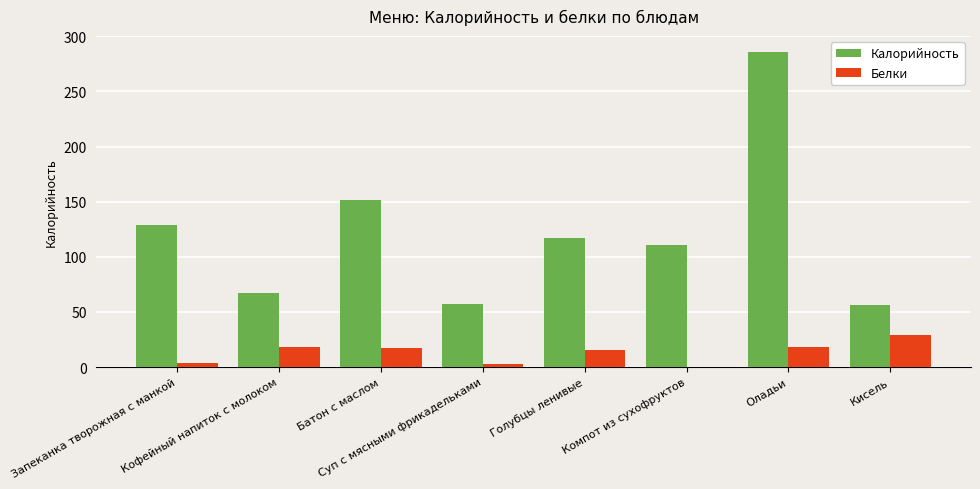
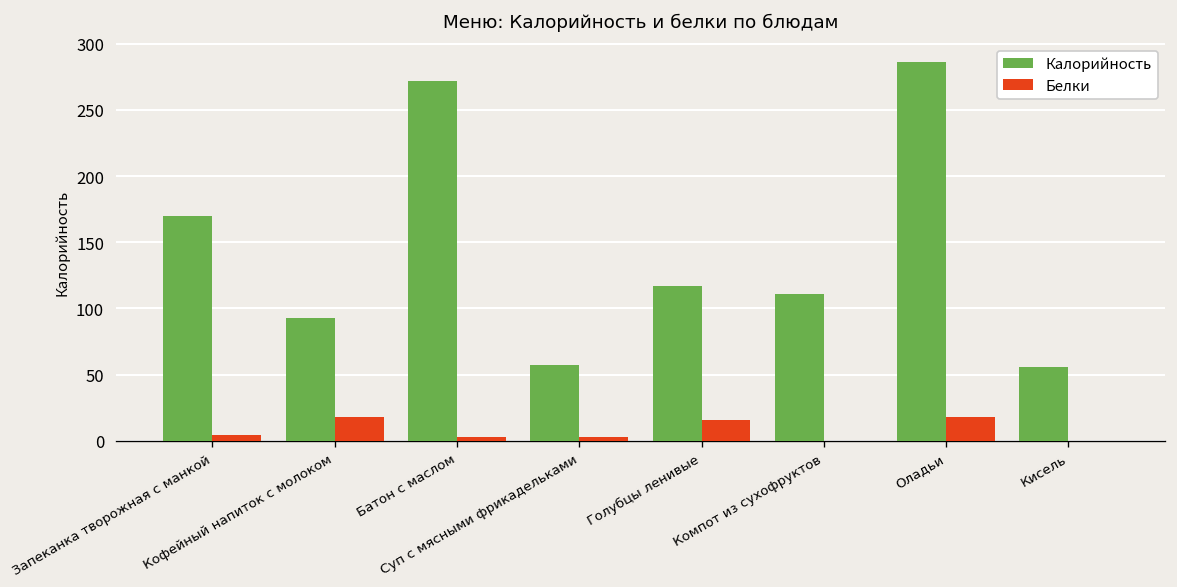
Калорийность, Запеканка творожная с манкой: 129 -> 170
Калорийность, Кофейный напиток с молоком: 67 -> 93
Калорийность, Батон с маслом: 152 -> 272
Белки, Батон с маслом: 17 -> 3
Белки, Кисель: 29 -> 0
